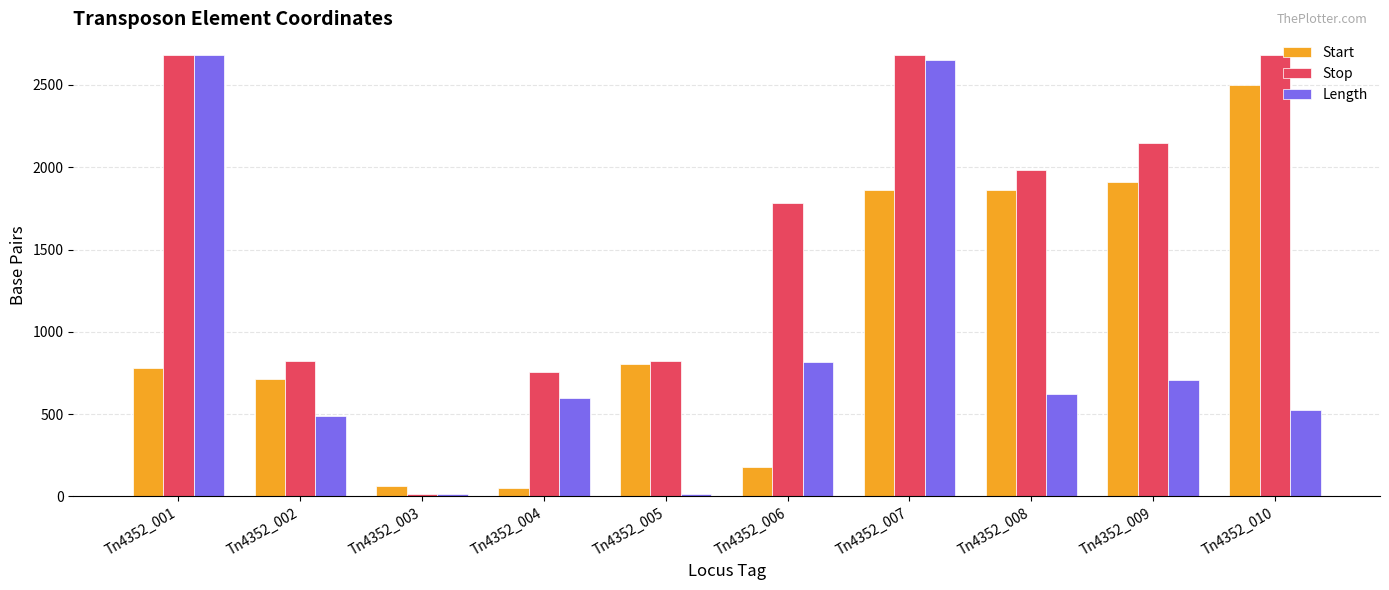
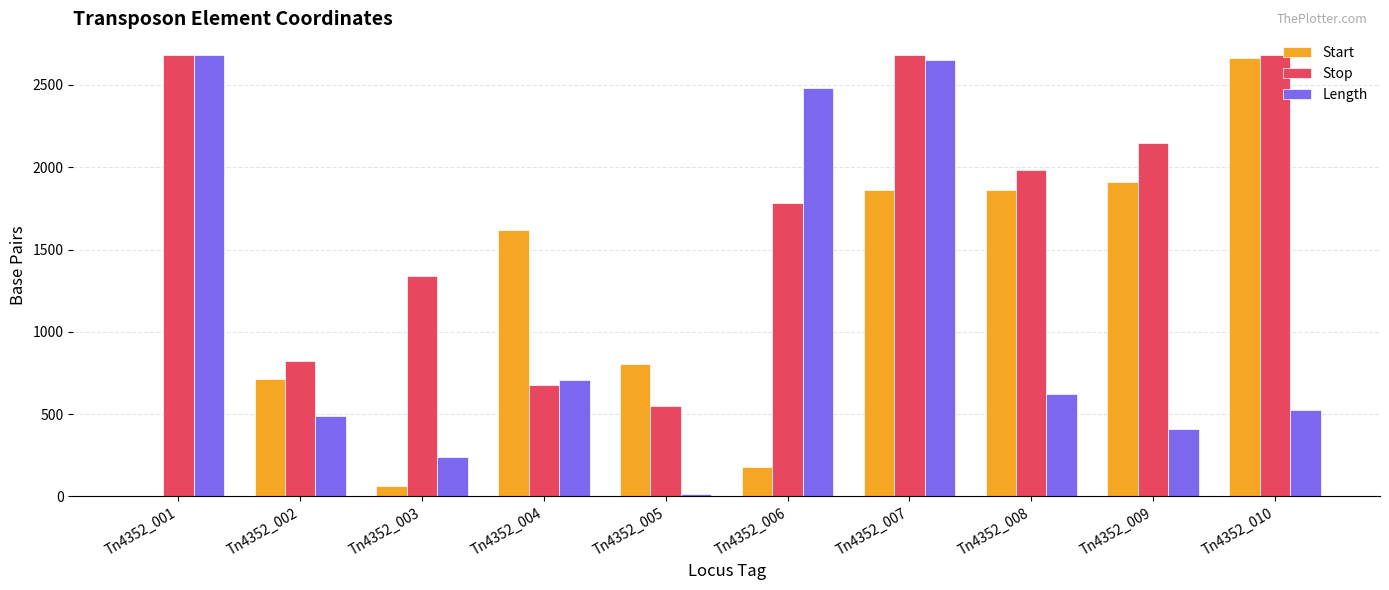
Start, Tn4352_001: 780 -> 0
Stop, Tn4352_003: 10 -> 1340
Length, Tn4352_003: 10 -> 240
Start, Tn4352_004: 50 -> 1620
Stop, Tn4352_004: 760 -> 680
Length, Tn4352_004: 600 -> 710
Stop, Tn4352_005: 820 -> 550
Length, Tn4352_006: 820 -> 2480
Length, Tn4352_009: 710 -> 410
Start, Tn4352_010: 2500 -> 2670
